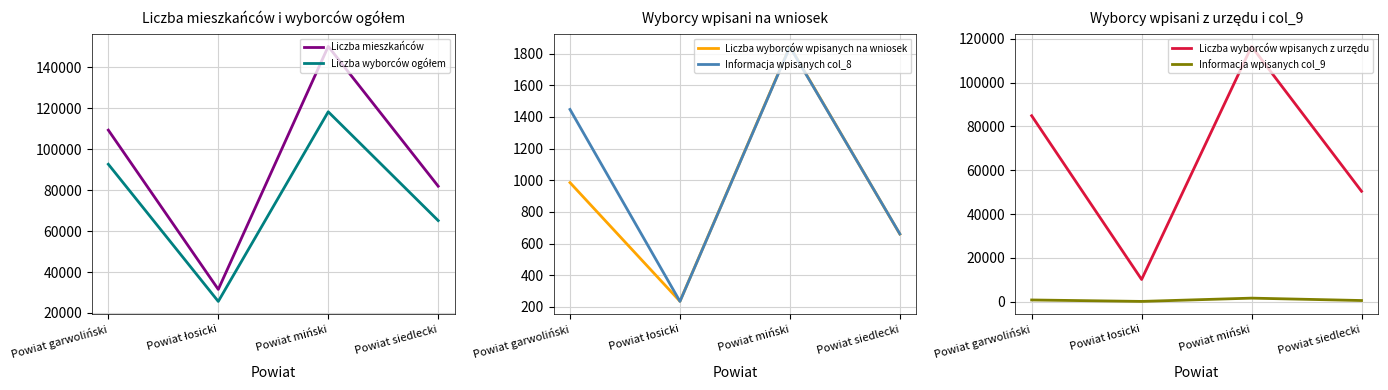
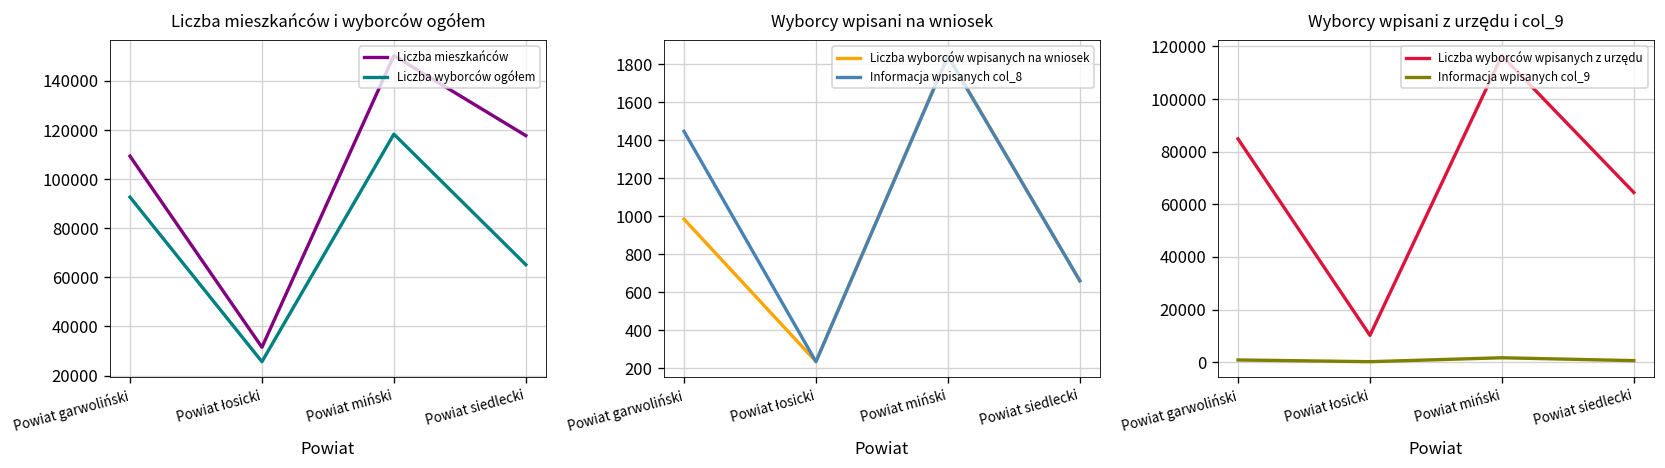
Liczba mieszkańców i wyborców ogółem, Liczba mieszkańców, Powiat siedlecki: 82000 -> 118000
Wyborcy wpisani z urzędu i col_9, Liczba wyborców wpisanych z urzędu, Powiat siedlecki: 50000 -> 65000
